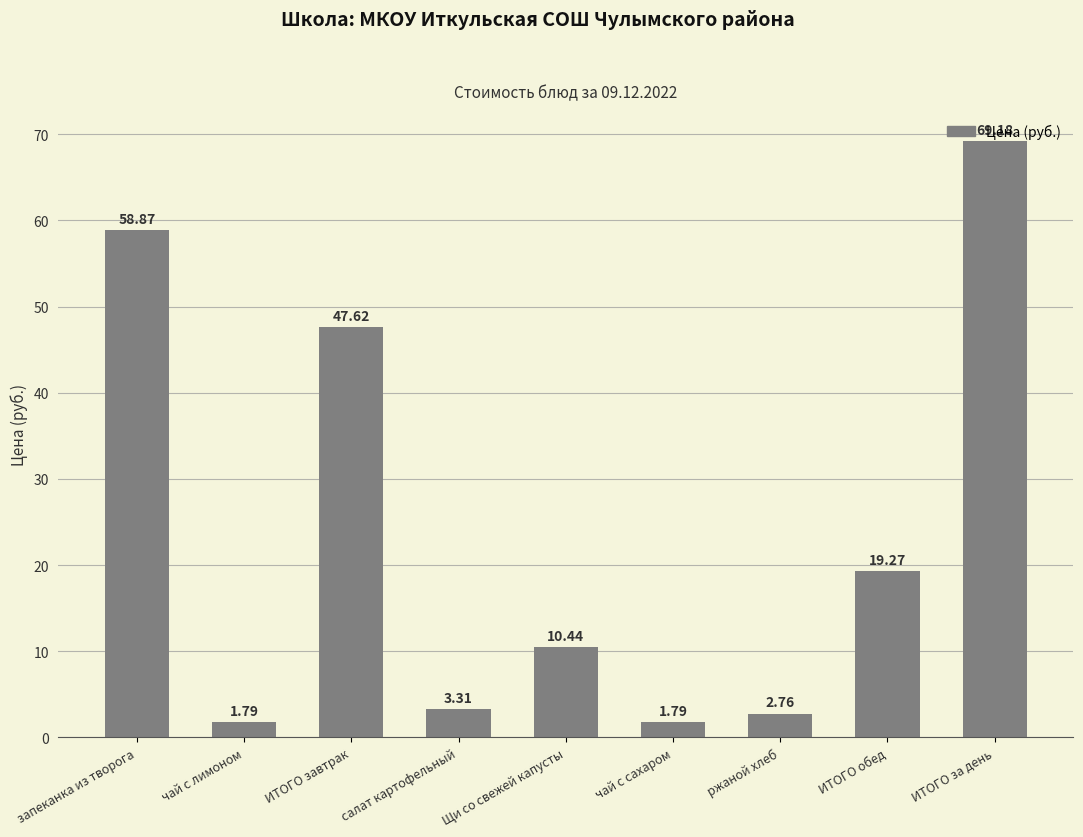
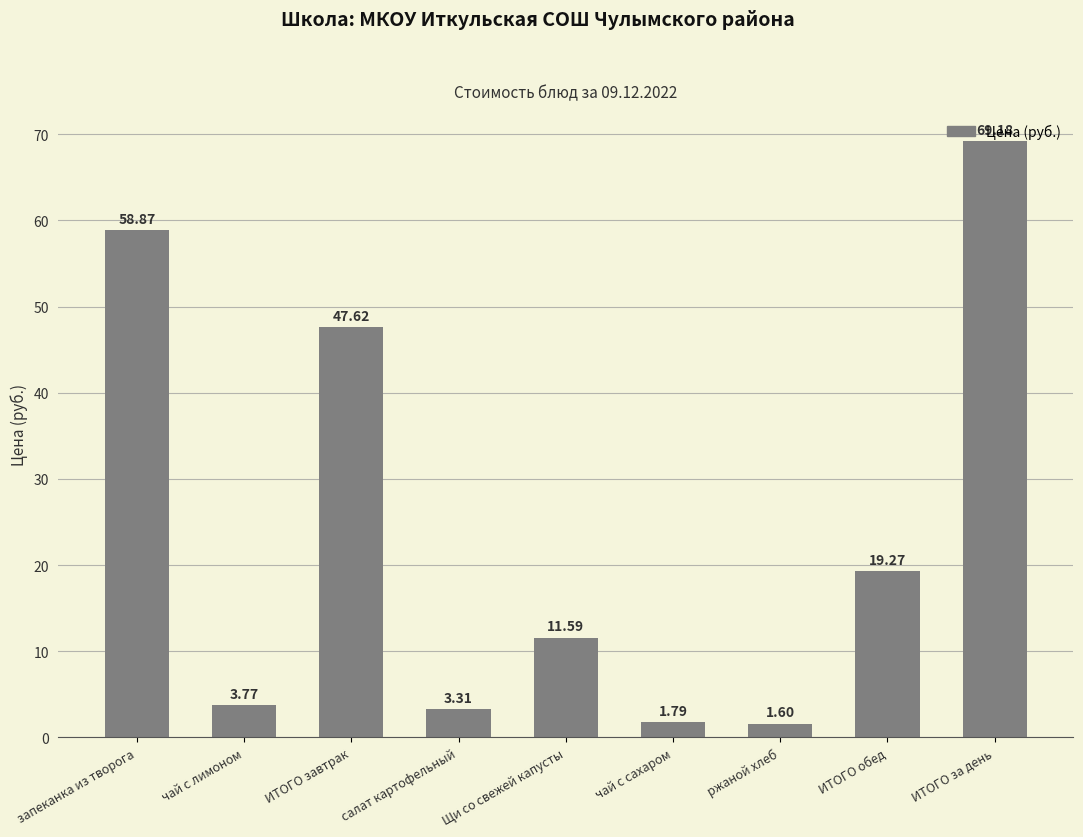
чай с лимоном: 1.79 -> 3.77
Щи со свежей капусты: 10.44 -> 11.59
ржаной хлеб: 2.76 -> 1.60
